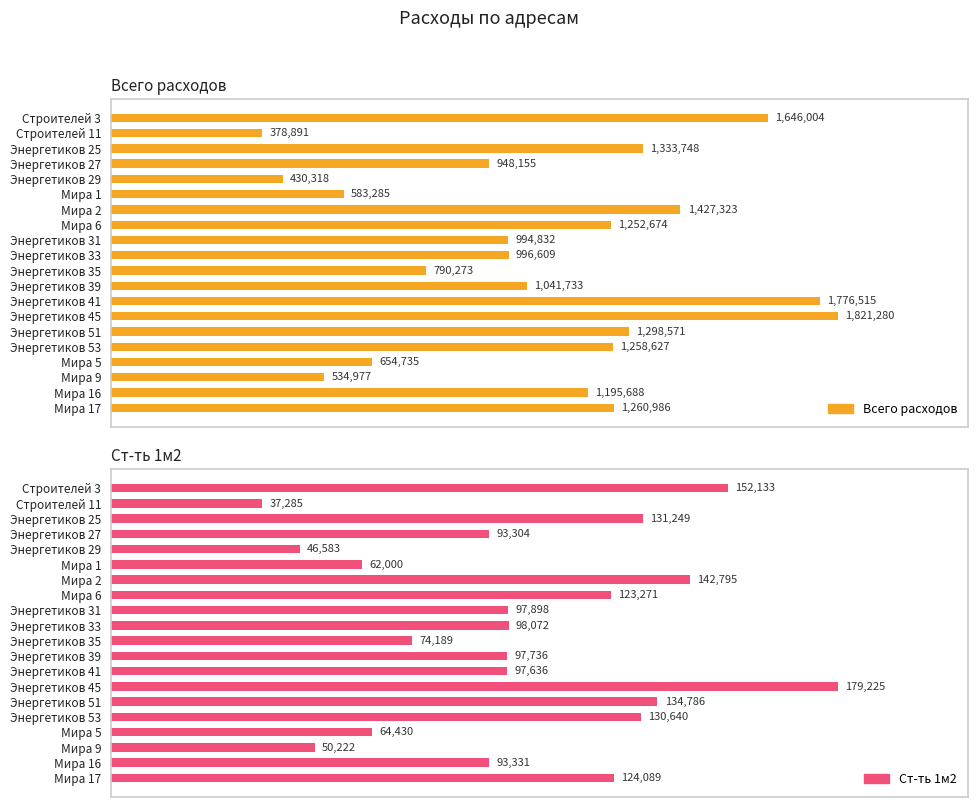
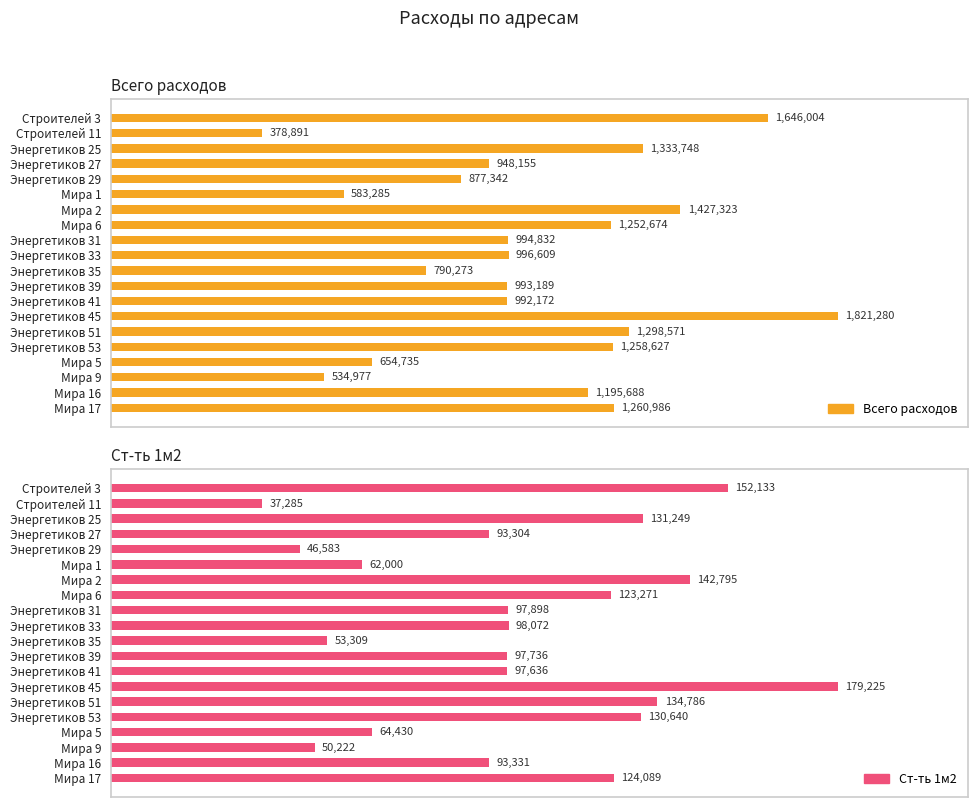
Всего расходов, Энергетиков 29: 430,318 -> 877,342
Всего расходов, Энергетиков 39: 1,041,733 -> 993,189
Всего расходов, Энергетиков 41: 1,776,515 -> 992,172
Ст-ть 1м2, Энергетиков 35: 74,189 -> 53,309
